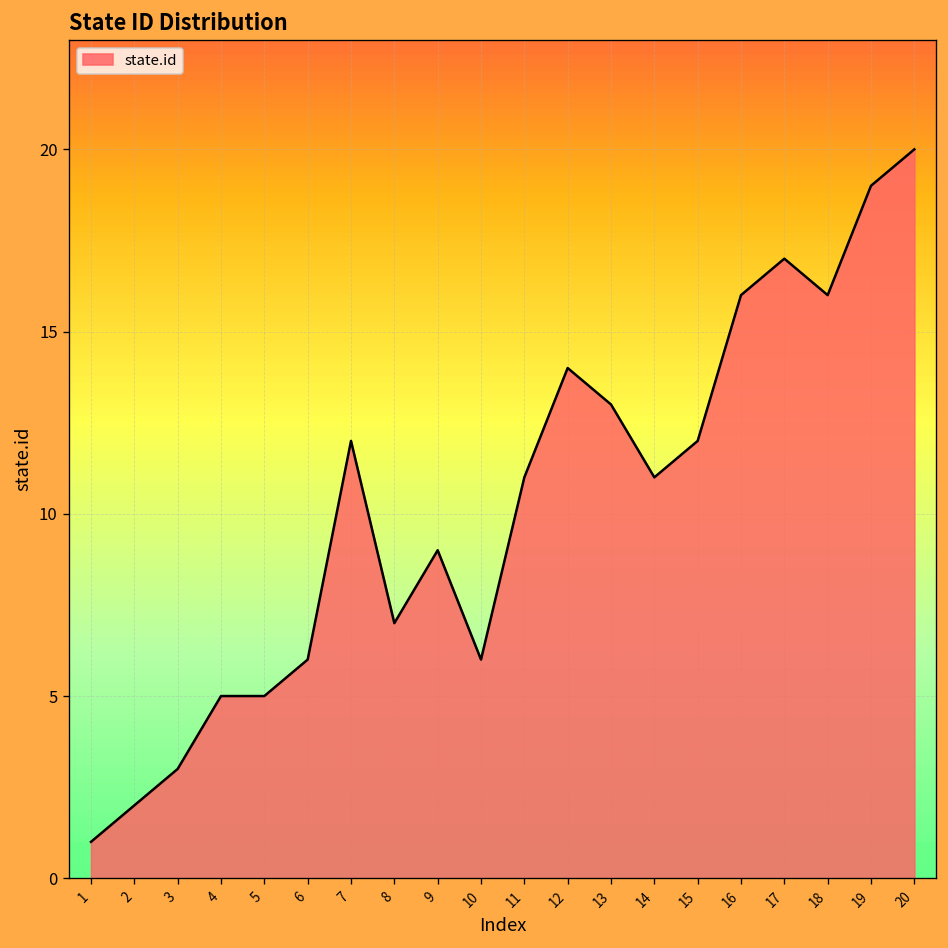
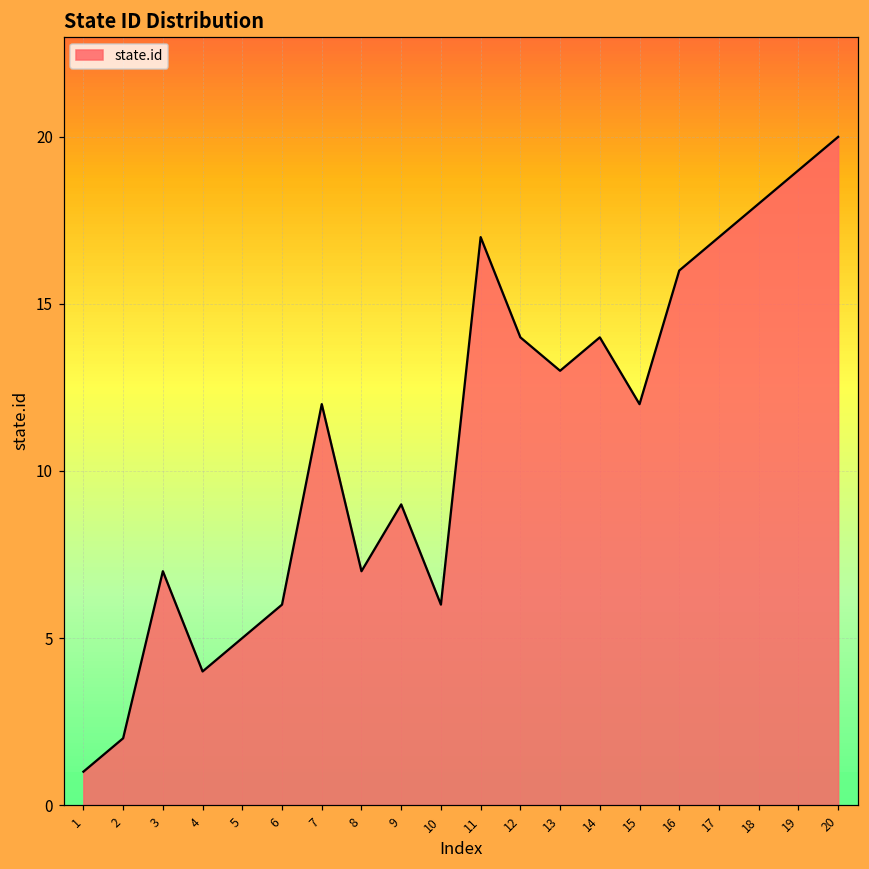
3: 3 -> 7
4: 5 -> 4
11: 11 -> 17
14: 11 -> 14
18: 16 -> 18
